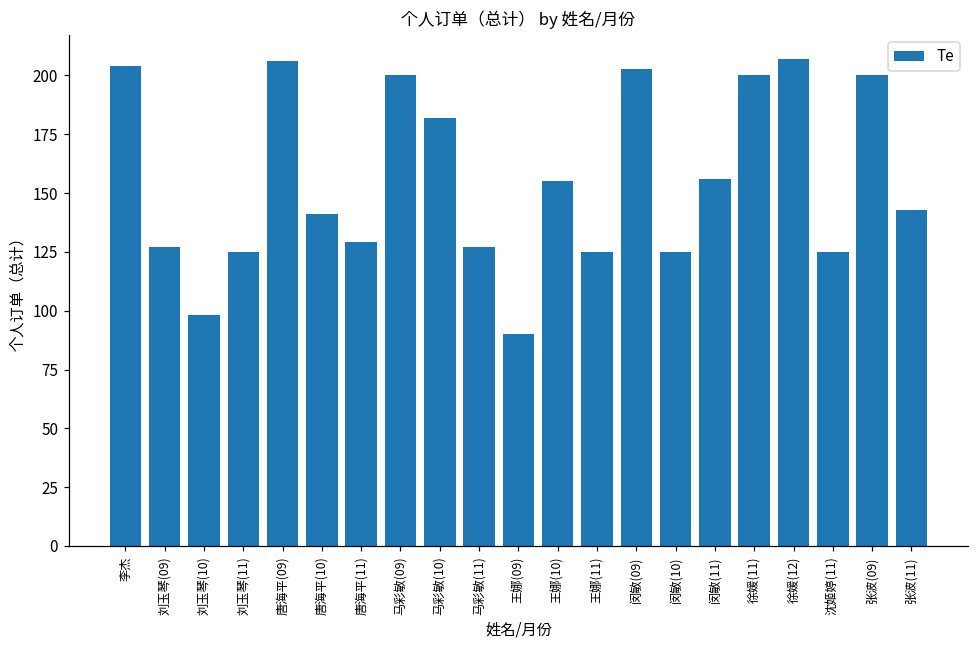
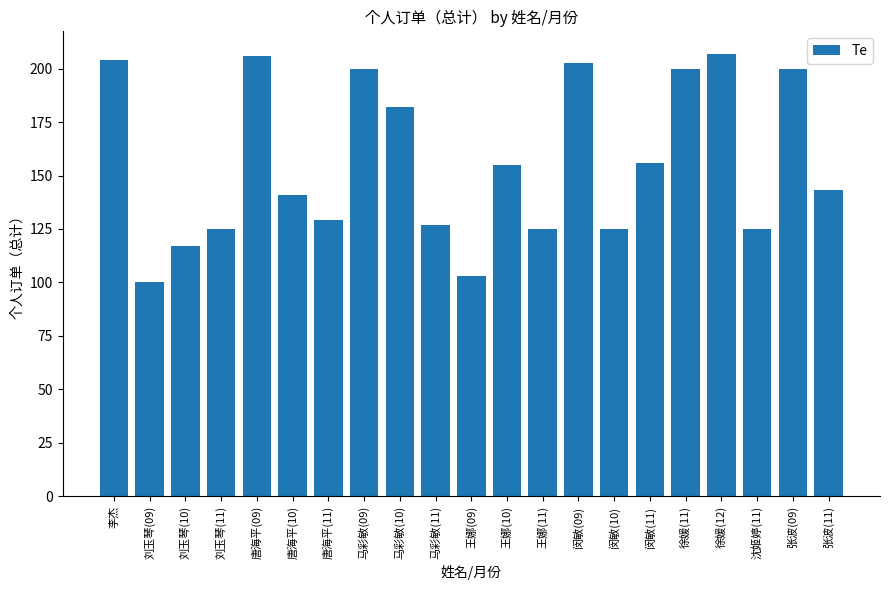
刘玉琴(09): 127 -> 100
刘玉琴(10): 98 -> 117
王娜(09): 90 -> 103
